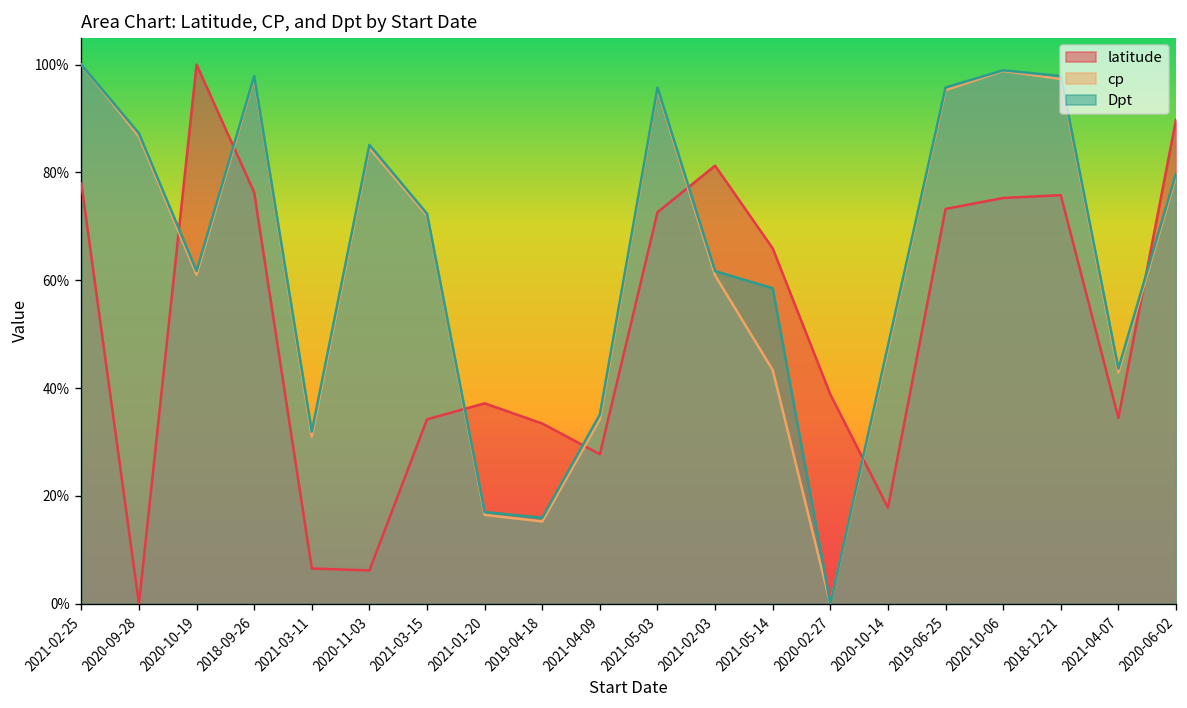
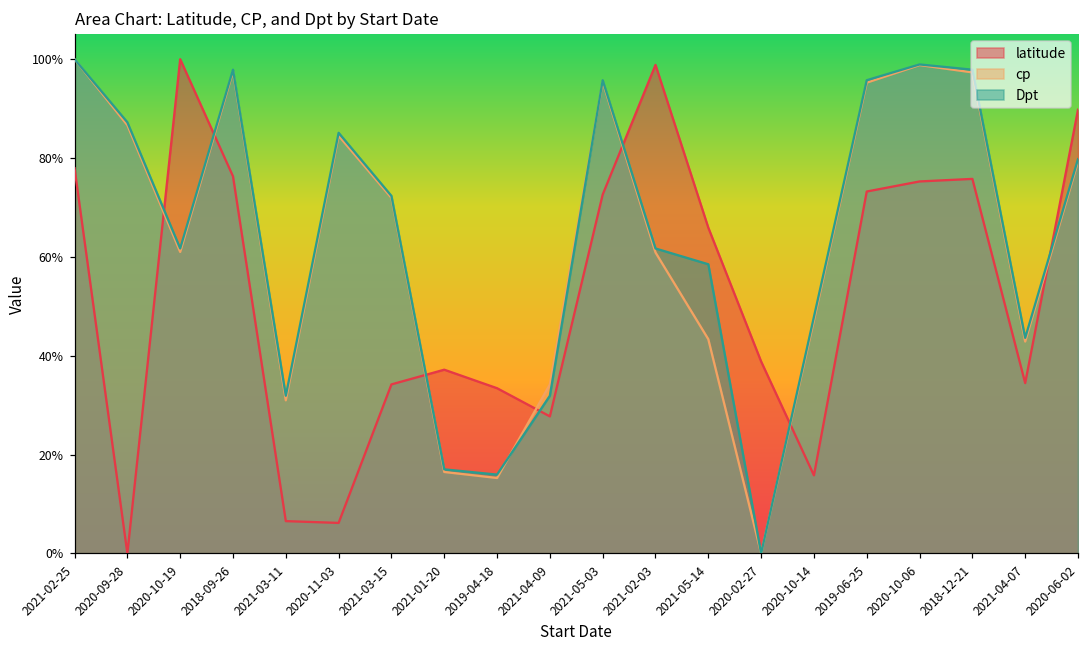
Dpt, 2021-04-09: 35% -> 32%
latitude, 2021-02-03: 81% -> 99%
latitude, 2020-10-14: 18% -> 16%
